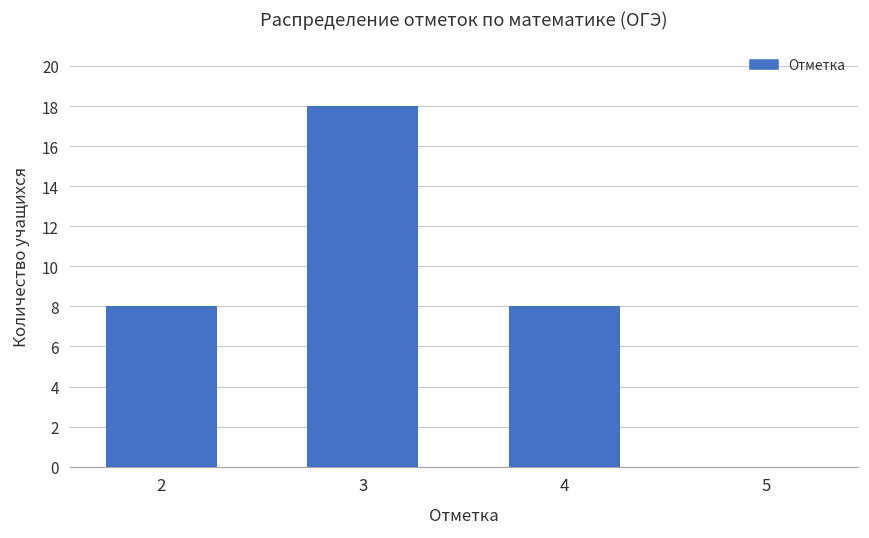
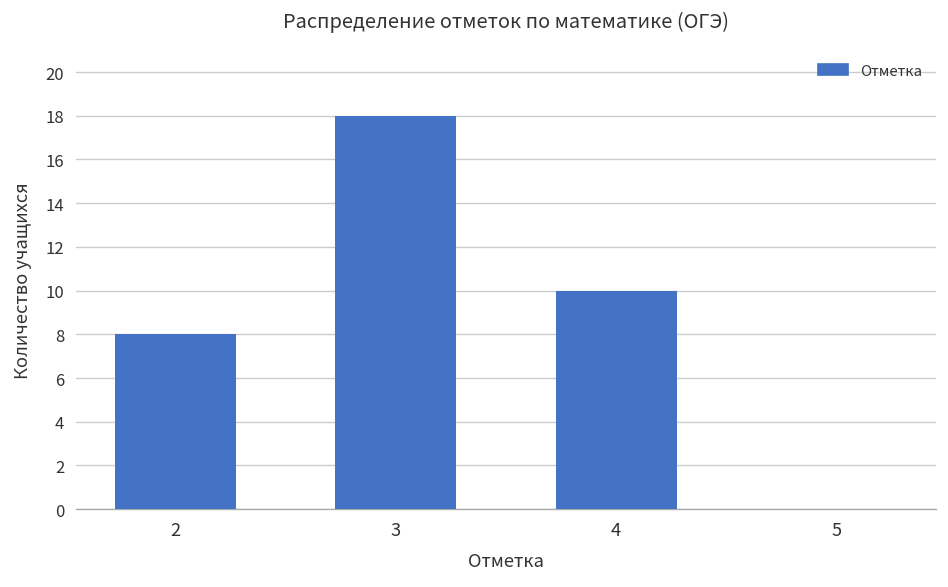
4: 8 -> 10
